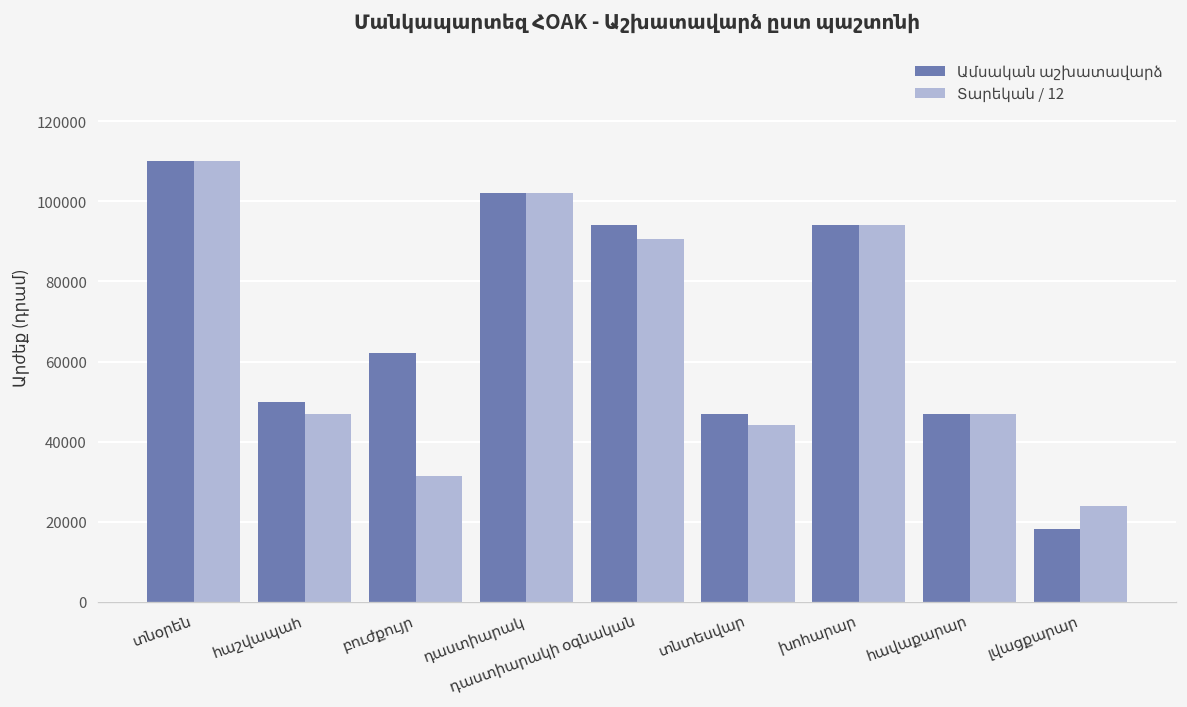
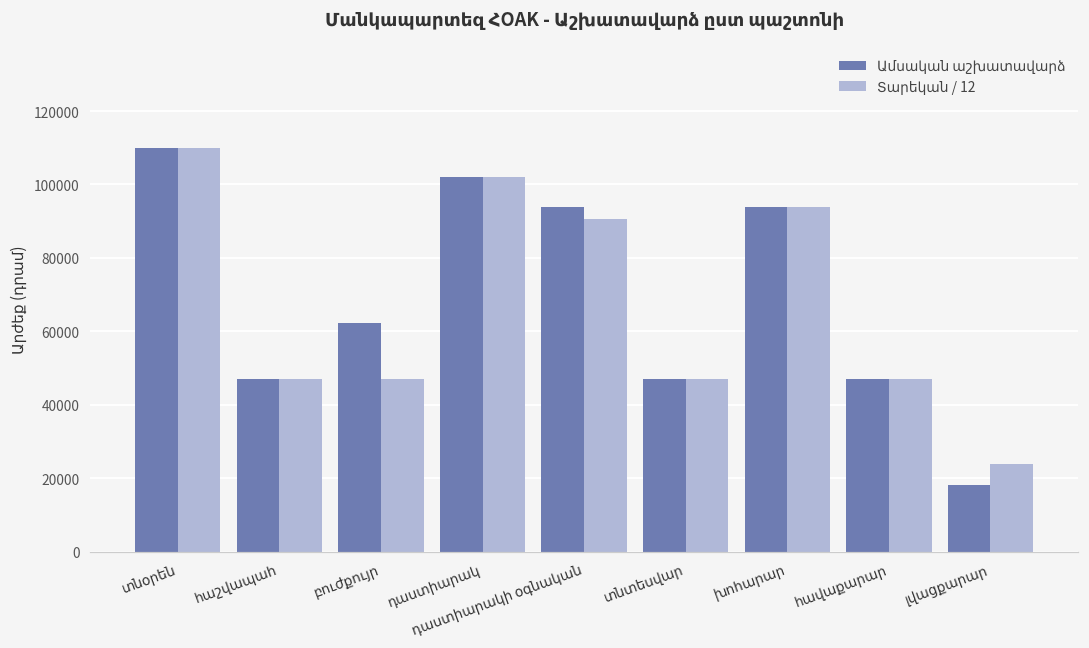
Ամսական աշխատավարձ, հաշվապահ: 50000 -> 47000
Տարեկան / 12, բուժքույր: 31000 -> 47000
Տարեկան / 12, տնտեսվար: 44000 -> 47000
